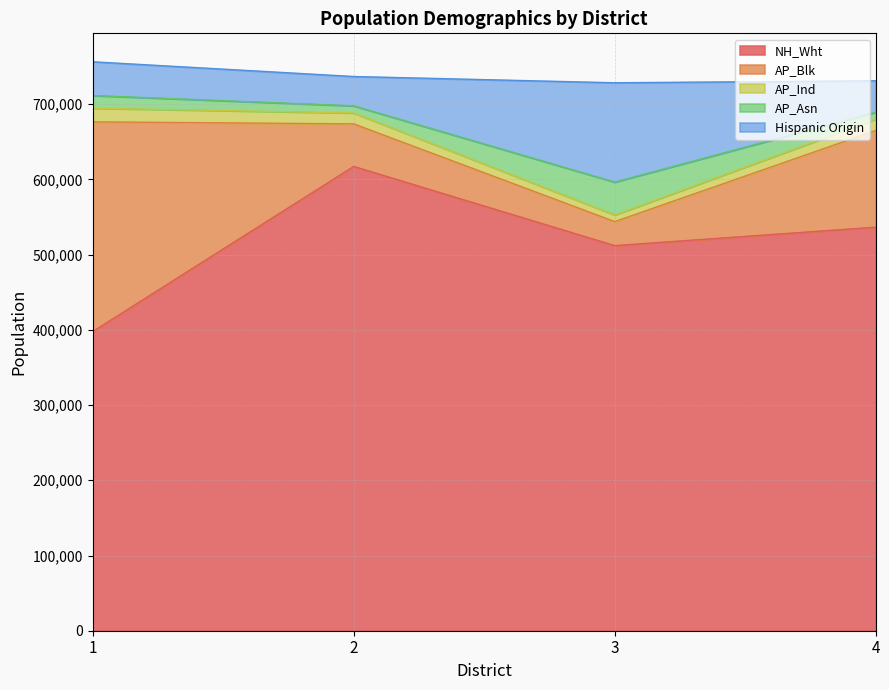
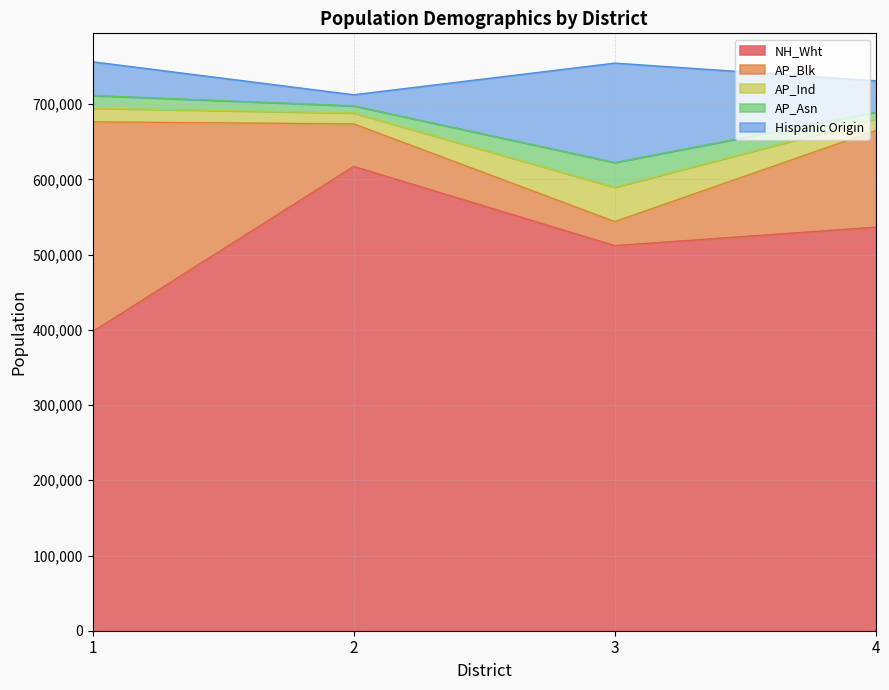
Hispanic Origin, 2: 40,000 -> 10,000
AP_Ind, 3: 10,000 -> 50,000
AP_Asn, 3: 40,000 -> 30,000
